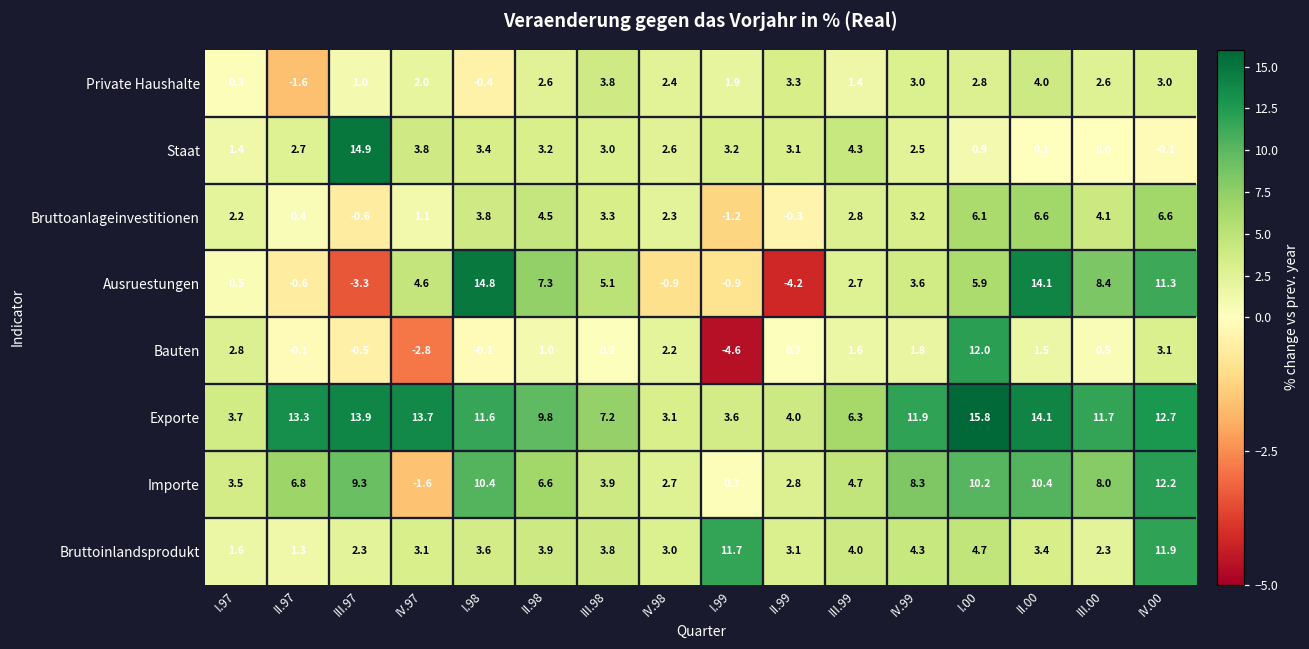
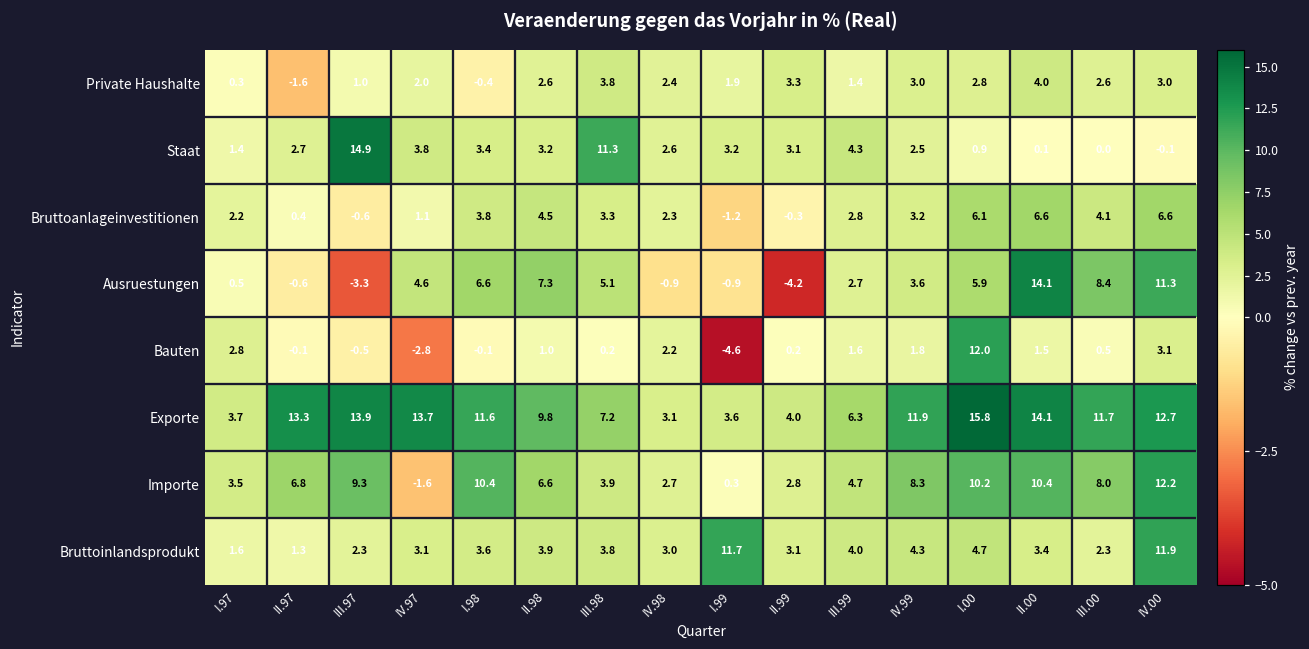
Staat, III.98: 3.0 -> 11.3
Ausruestungen, I.98: 14.8 -> 6.6
